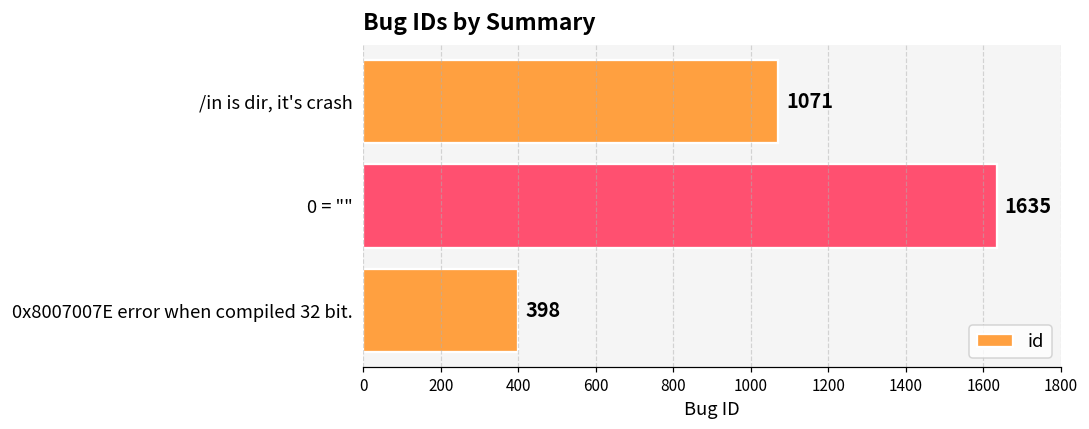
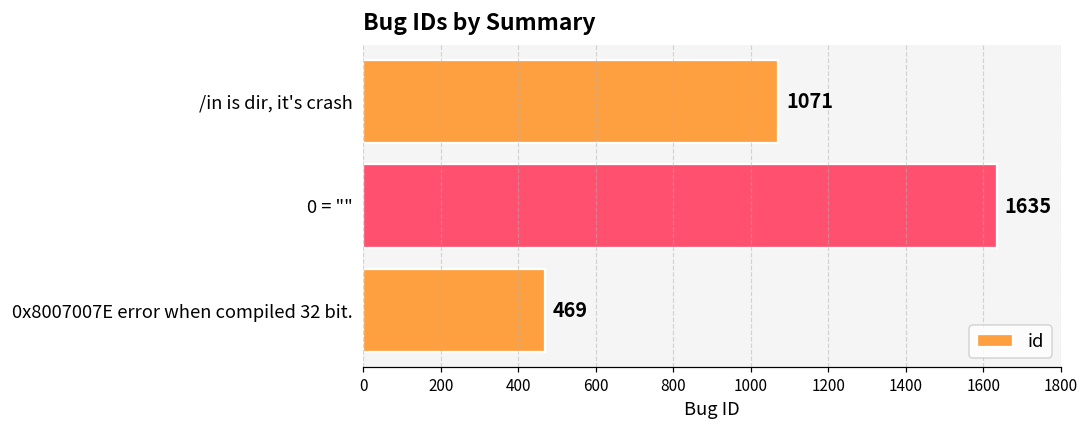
0x8007007E error when compiled 32 bit.: 398 -> 469
